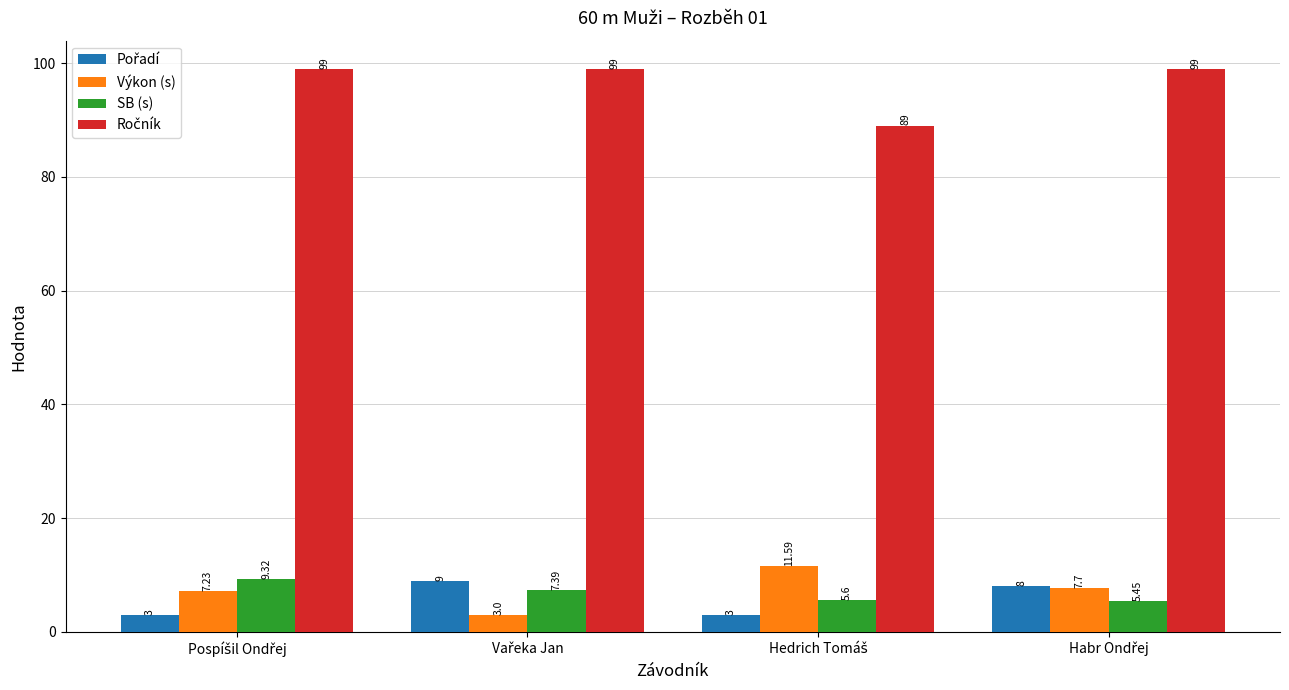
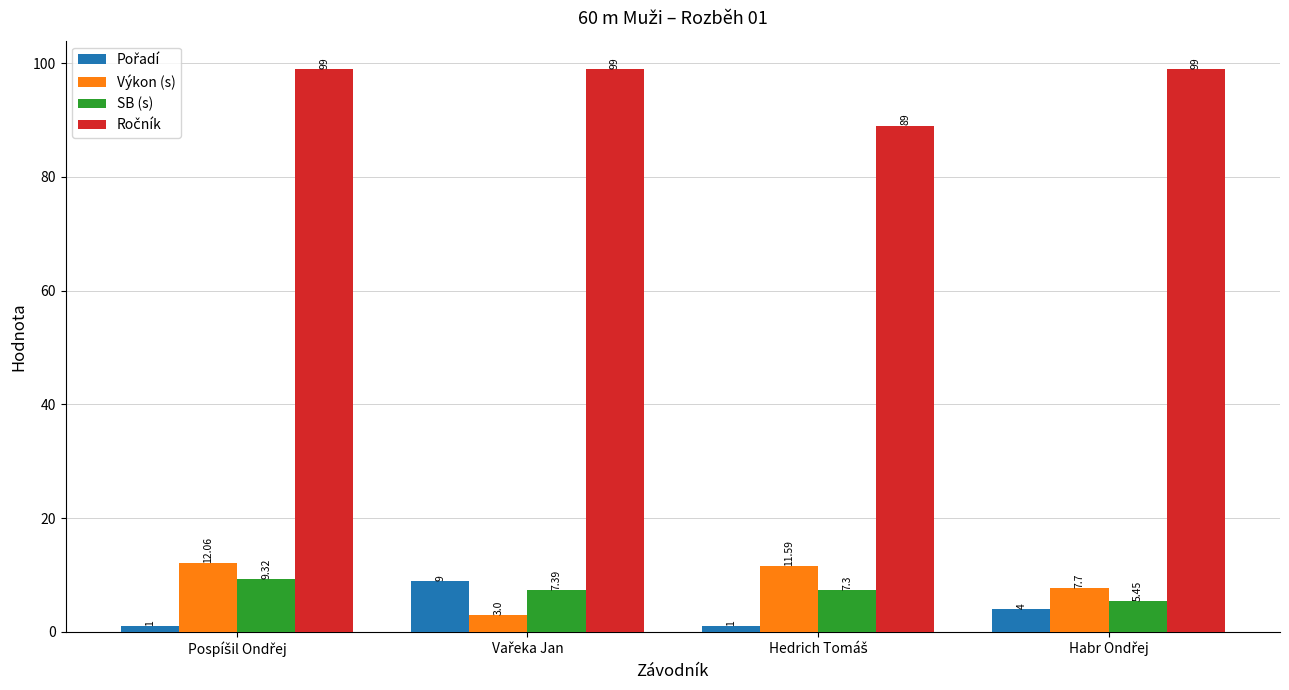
Pořadí, Pospíšil Ondřej: 3 -> 1
Výkon (s), Pospíšil Ondřej: 7.23 -> 12.06
Pořadí, Hedrich Tomáš: 3 -> 1
SB (s), Hedrich Tomáš: 5.6 -> 7.3
Pořadí, Habr Ondřej: 8 -> 4
